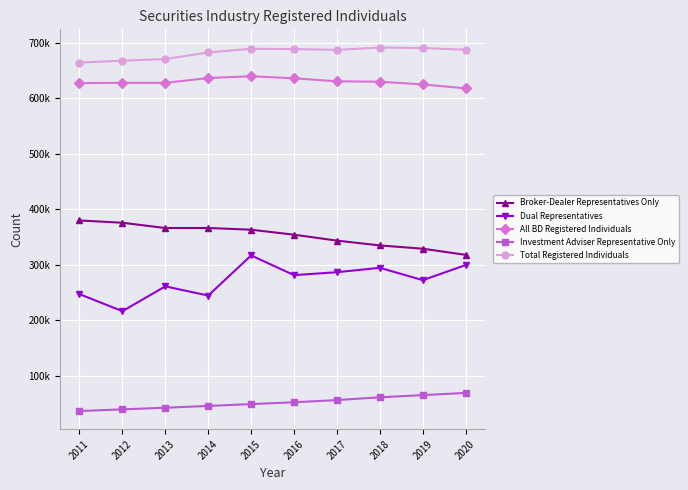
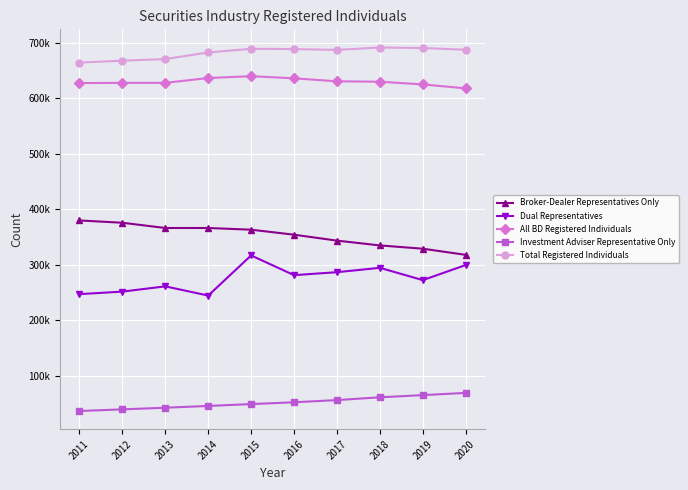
Dual Representatives, 2012: 220000 -> 250000
